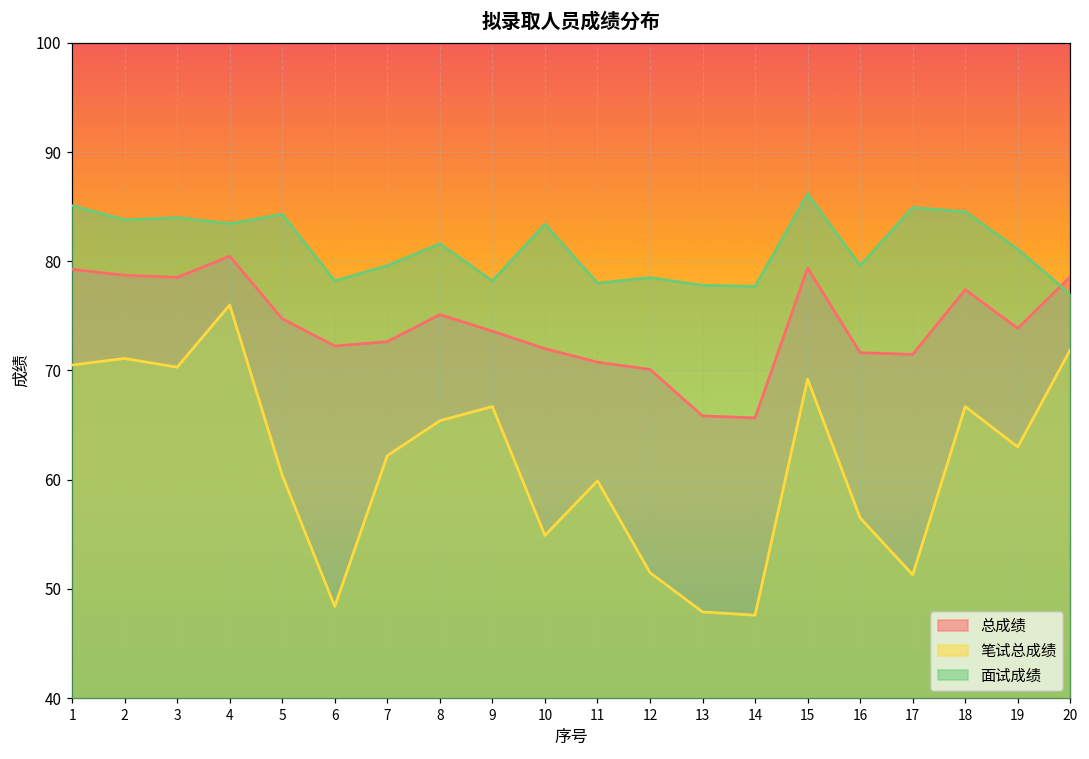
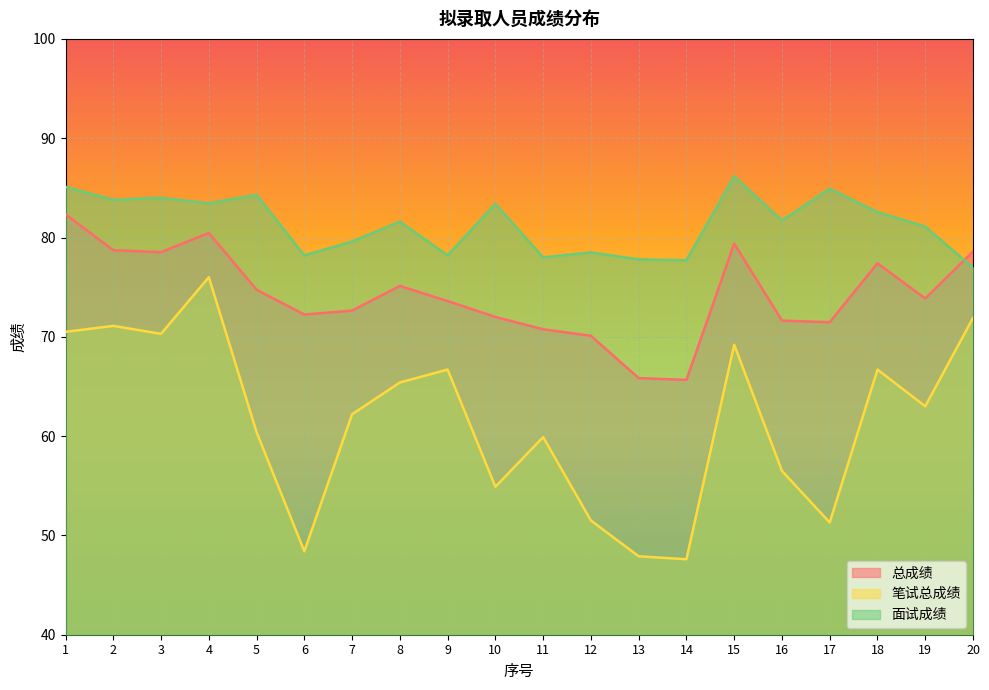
总成绩, 1: 79 -> 82
面试成绩, 16: 80 -> 82
面试成绩, 18: 85 -> 83
